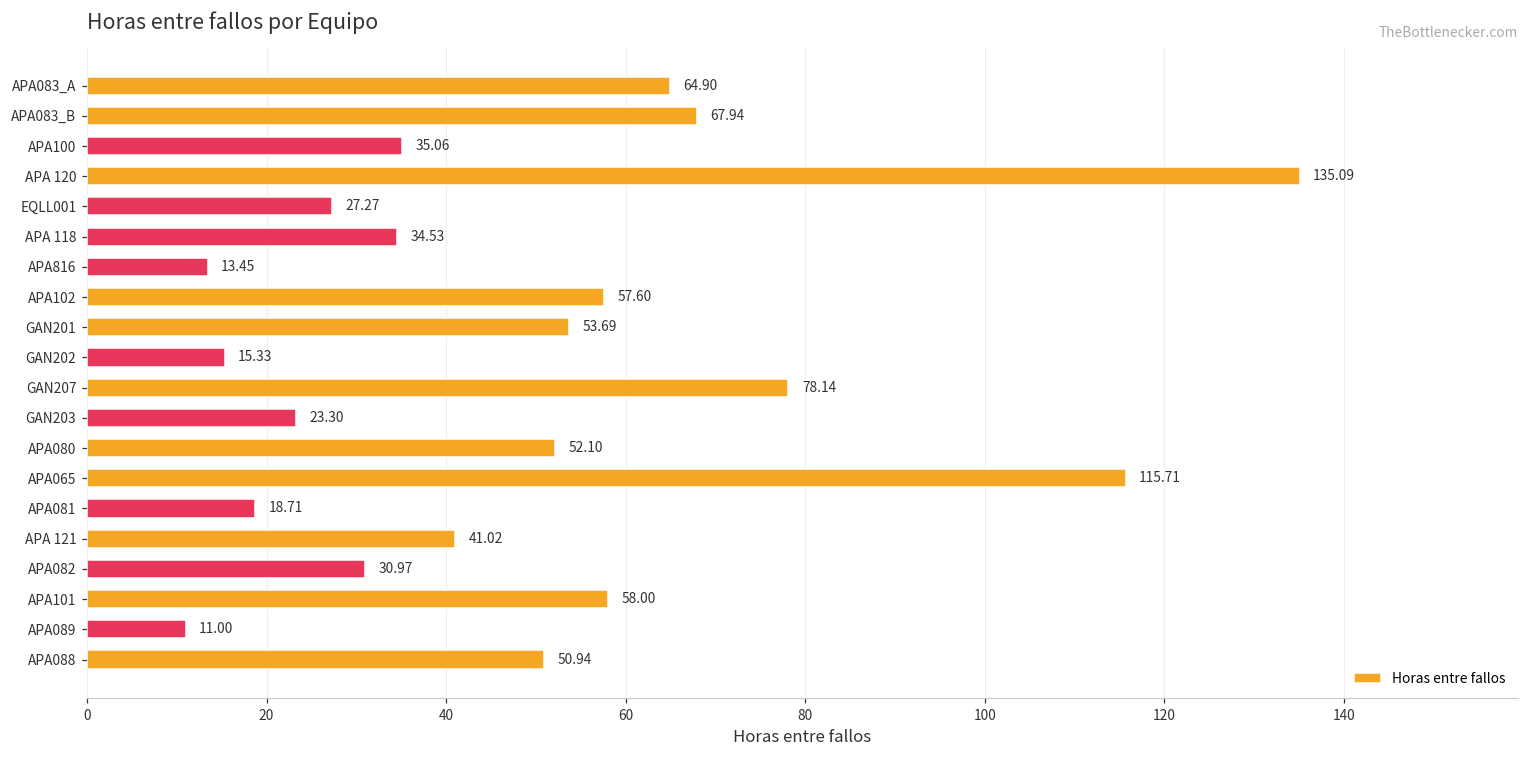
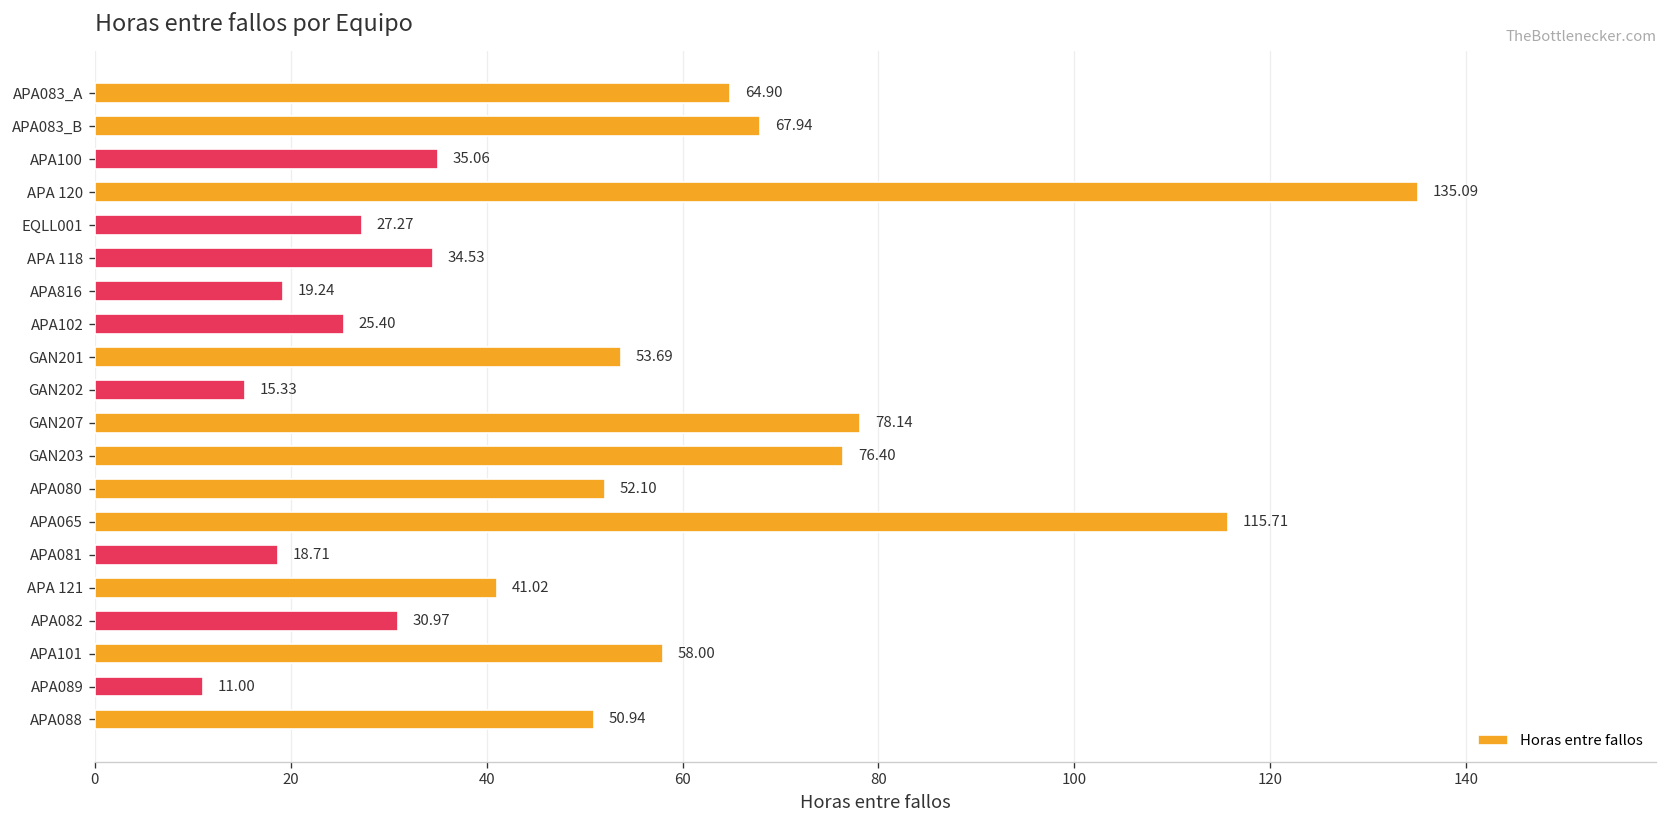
APA816: 13.45 -> 19.24
APA102: 57.60 -> 25.40
GAN203: 23.30 -> 76.40
